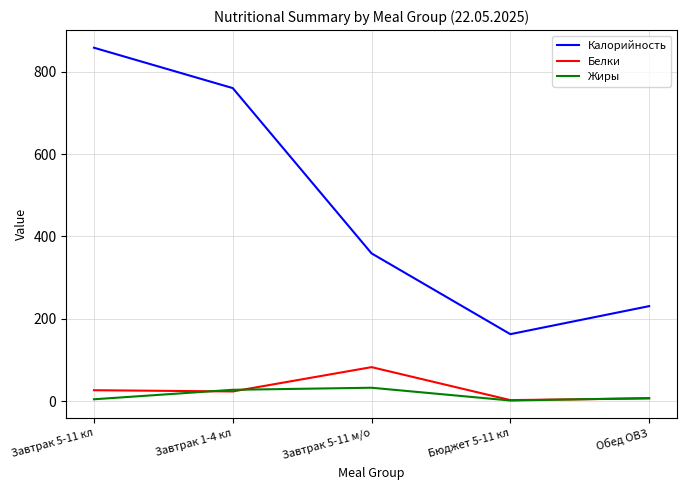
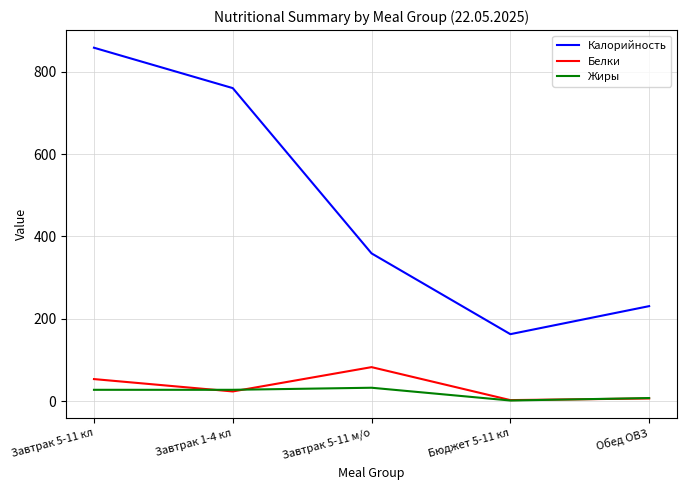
Белки, Завтрак 5-11 кл: 30 -> 50
Жиры, Завтрак 5-11 кл: 10 -> 30
